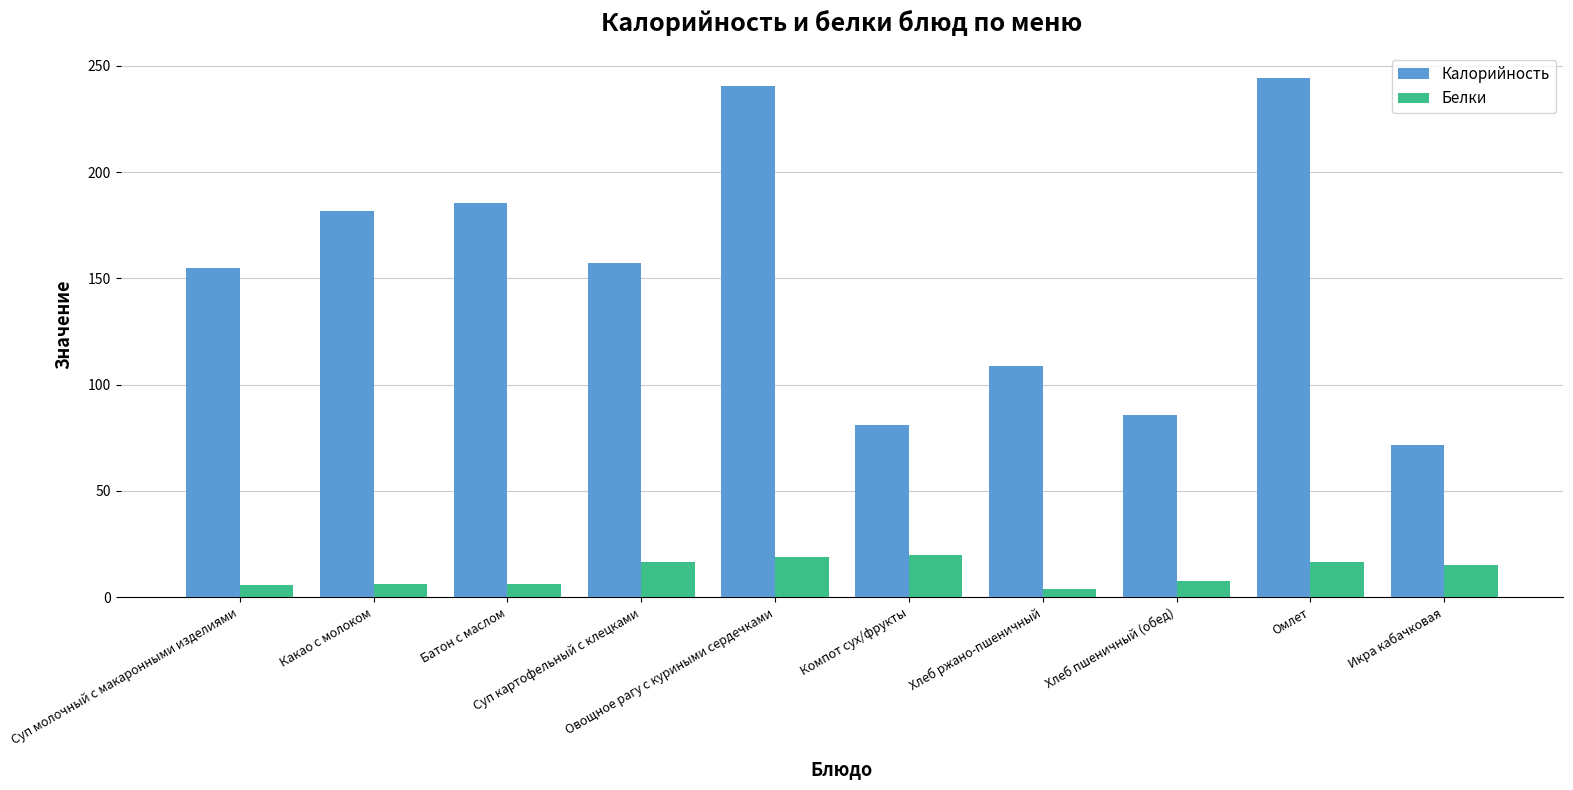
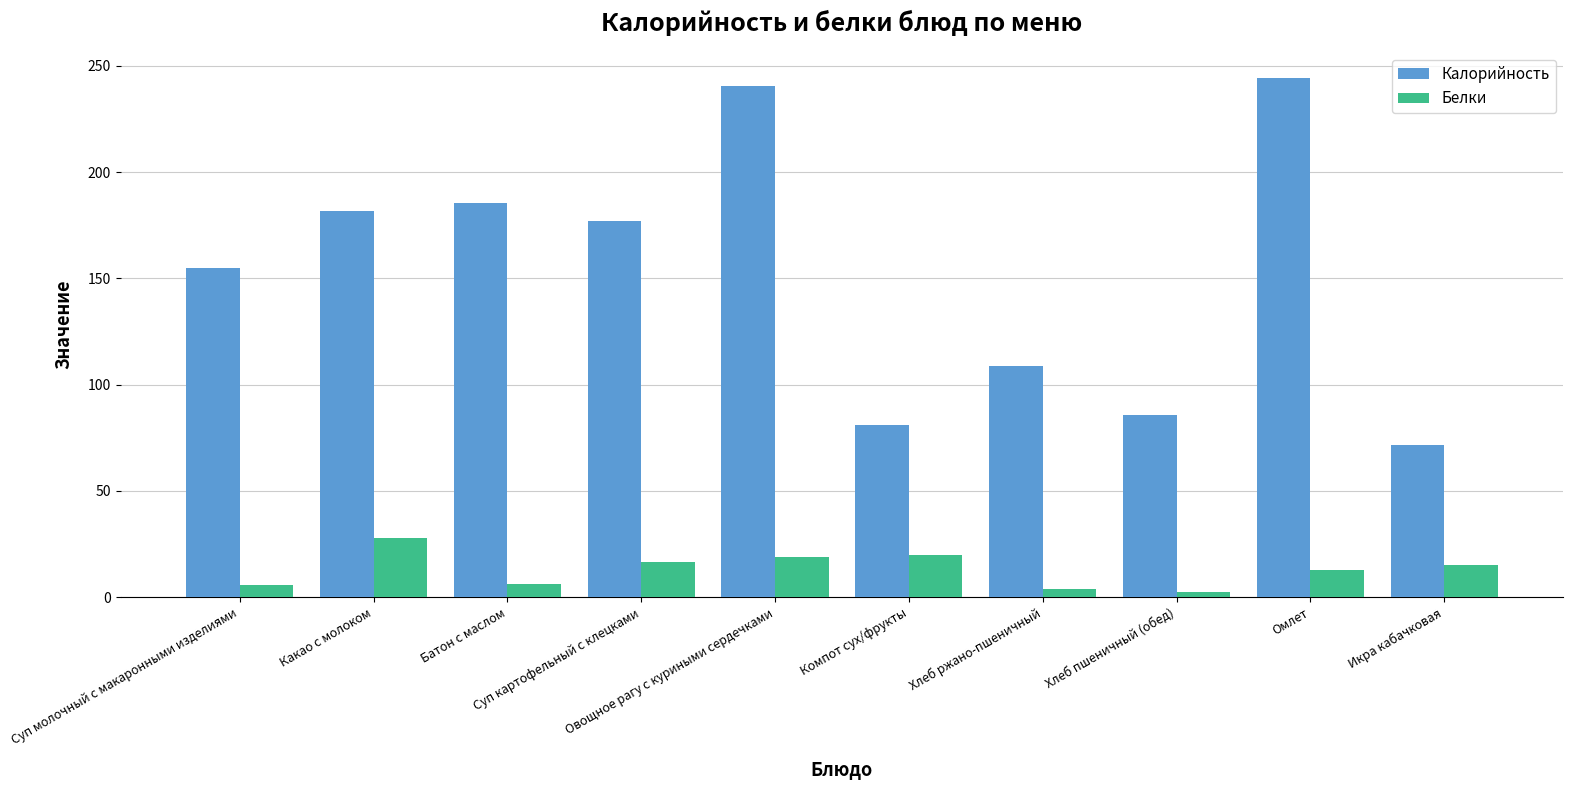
Белки, Какао с молоком: 6 -> 28
Калорийность, Суп картофельный с клецками: 157 -> 177
Белки, Хлеб пшеничный (обед): 8 -> 2
Белки, Омлет: 17 -> 13
